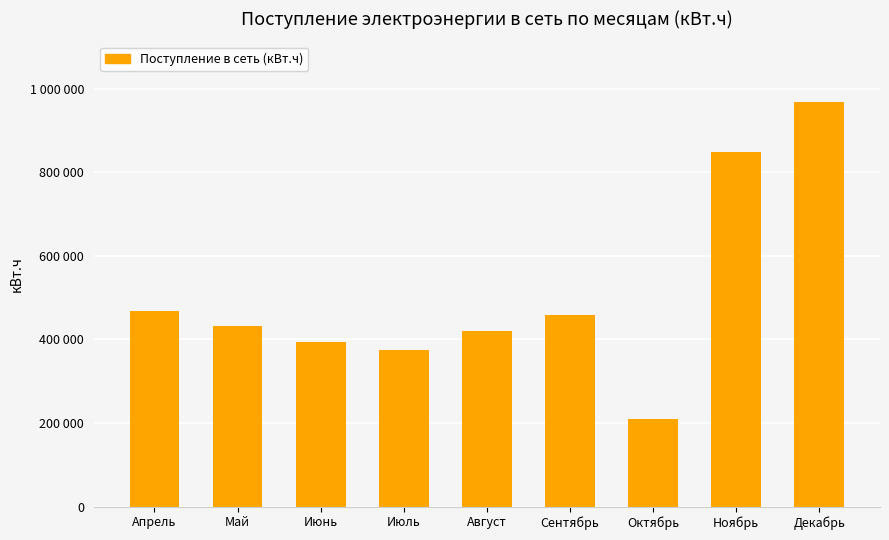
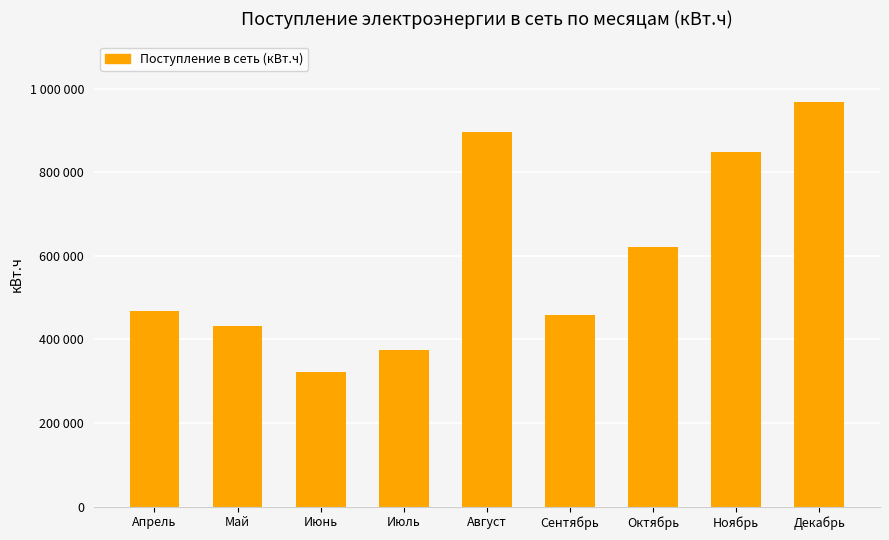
Июнь: 390000 -> 320000
Август: 420000 -> 900000
Октябрь: 210000 -> 620000
